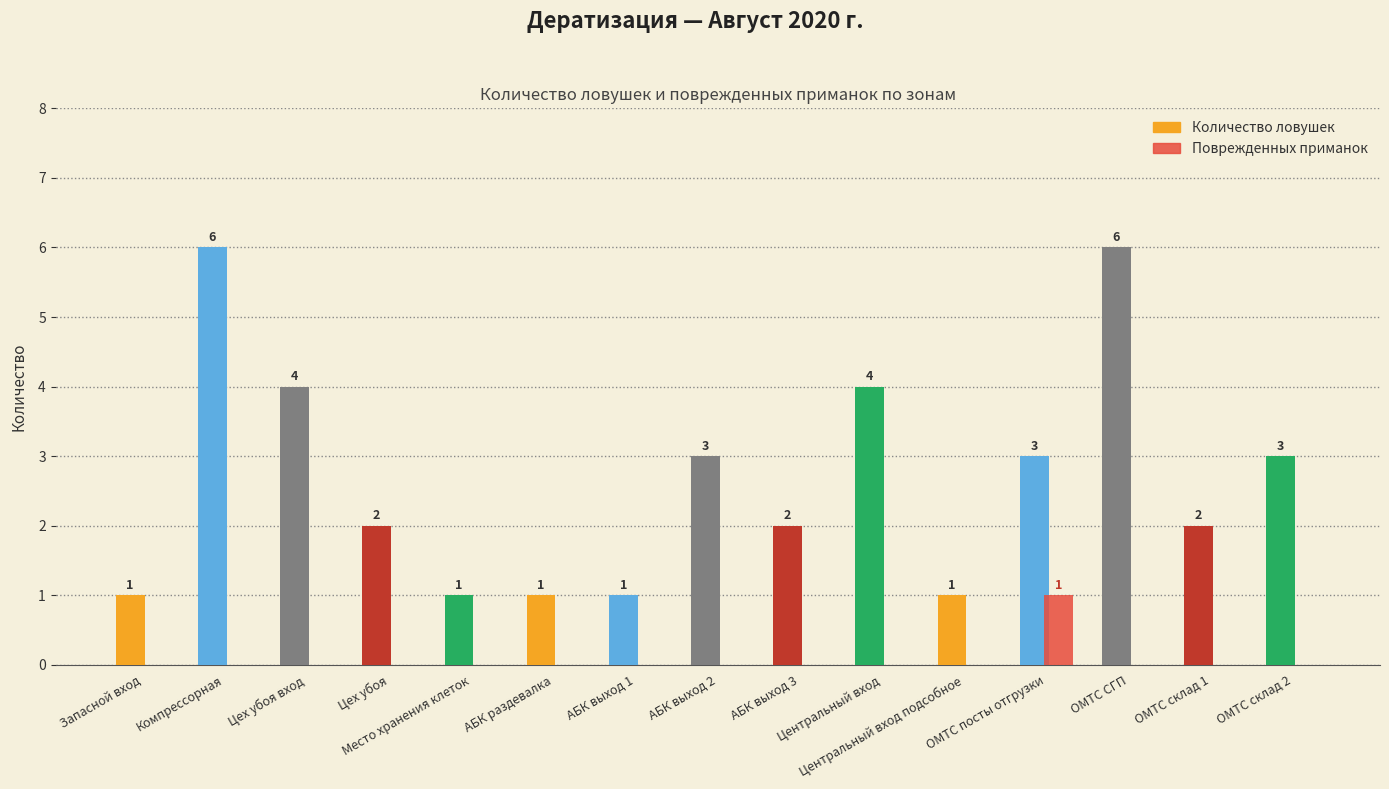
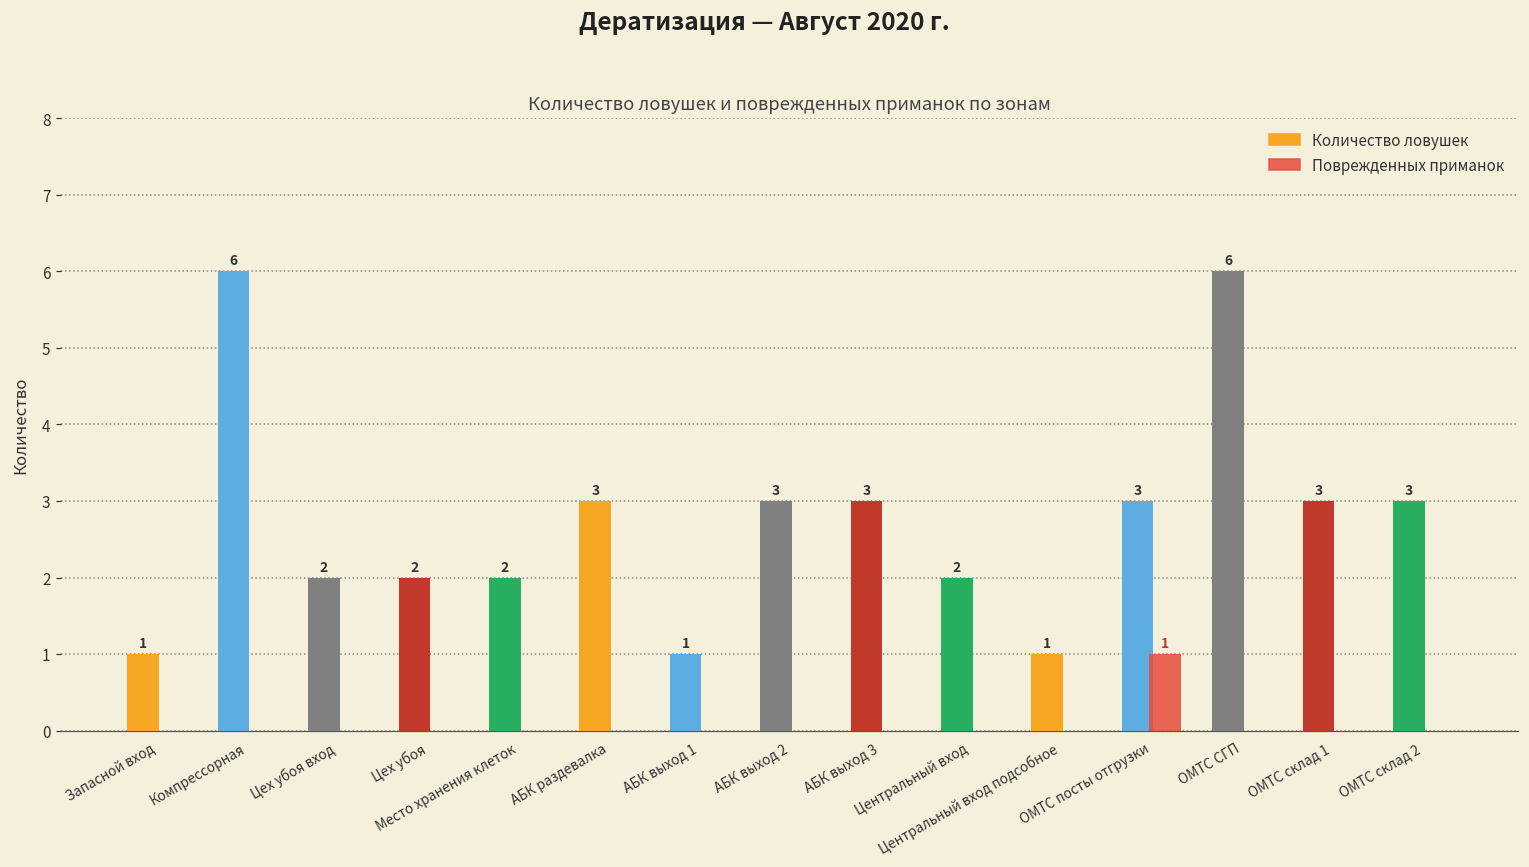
Количество ловушек, Цех убоя вход: 4 -> 2
Количество ловушек, Место хранения клеток: 1 -> 2
Количество ловушек, АБК раздевалка: 1 -> 3
Количество ловушек, АБК выход 3: 2 -> 3
Количество ловушек, Центральный вход: 4 -> 2
Количество ловушек, ОМТС склад 1: 2 -> 3
